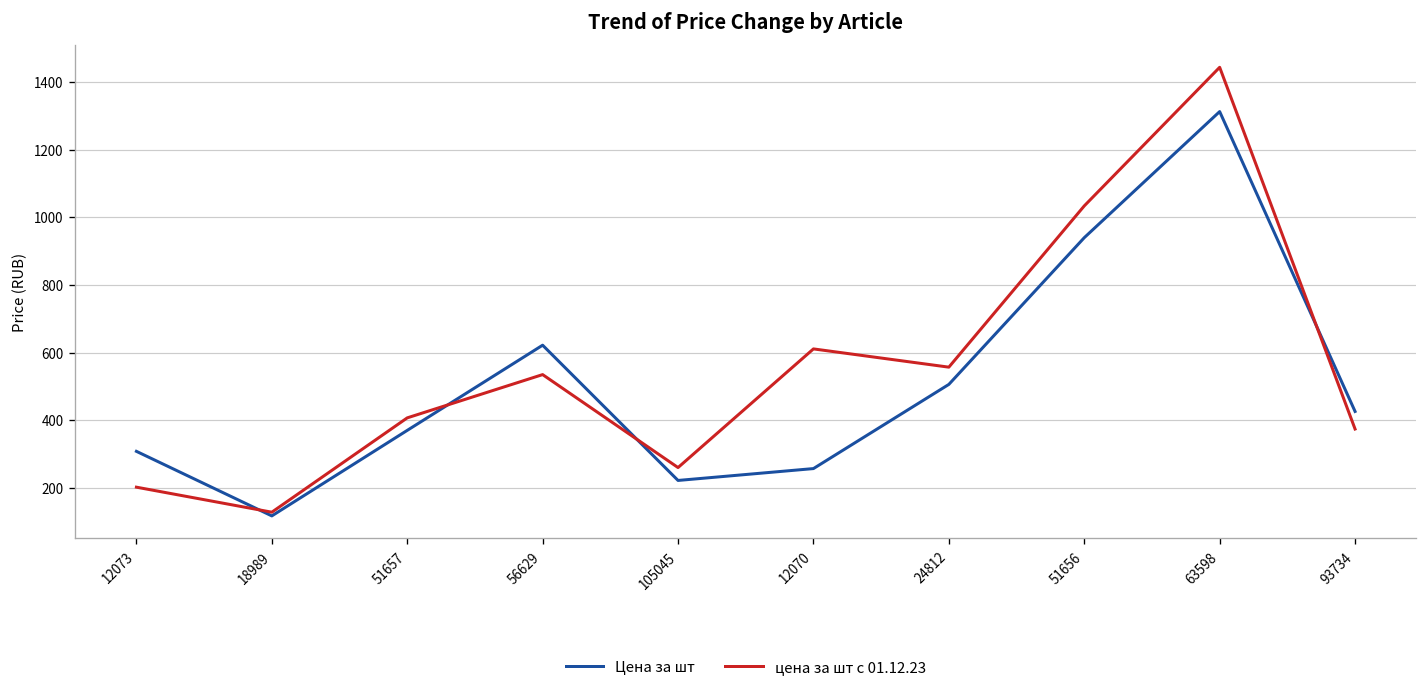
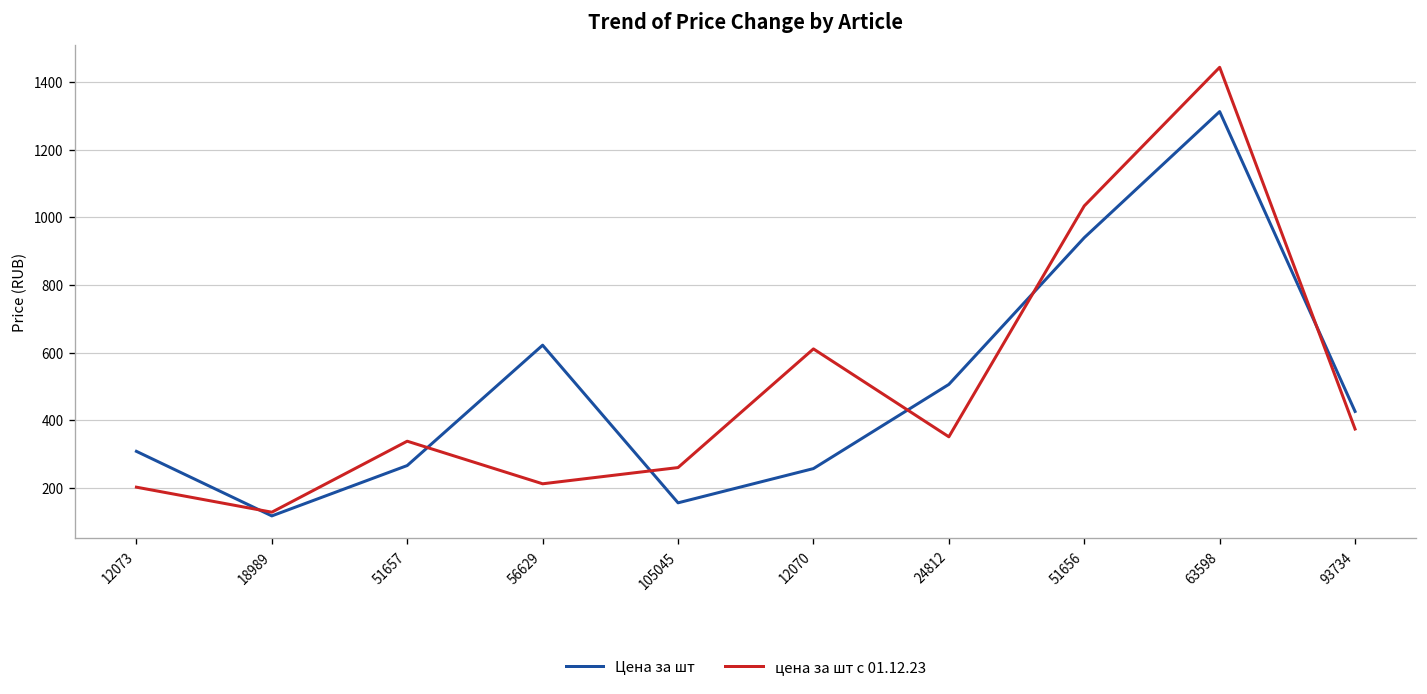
Цена за шт, 51657: 370 -> 270
цена за шт с 01.12.23, 51657: 410 -> 340
цена за шт с 01.12.23, 56629: 540 -> 210
Цена за шт, 105045: 220 -> 160
цена за шт с 01.12.23, 24812: 560 -> 350
